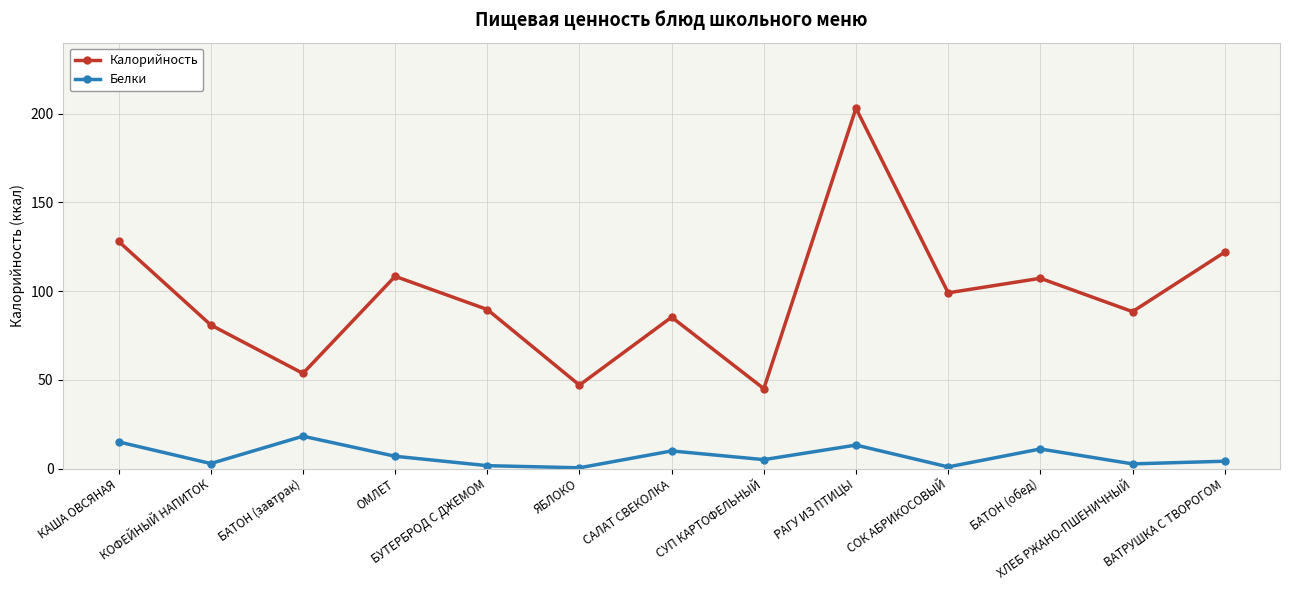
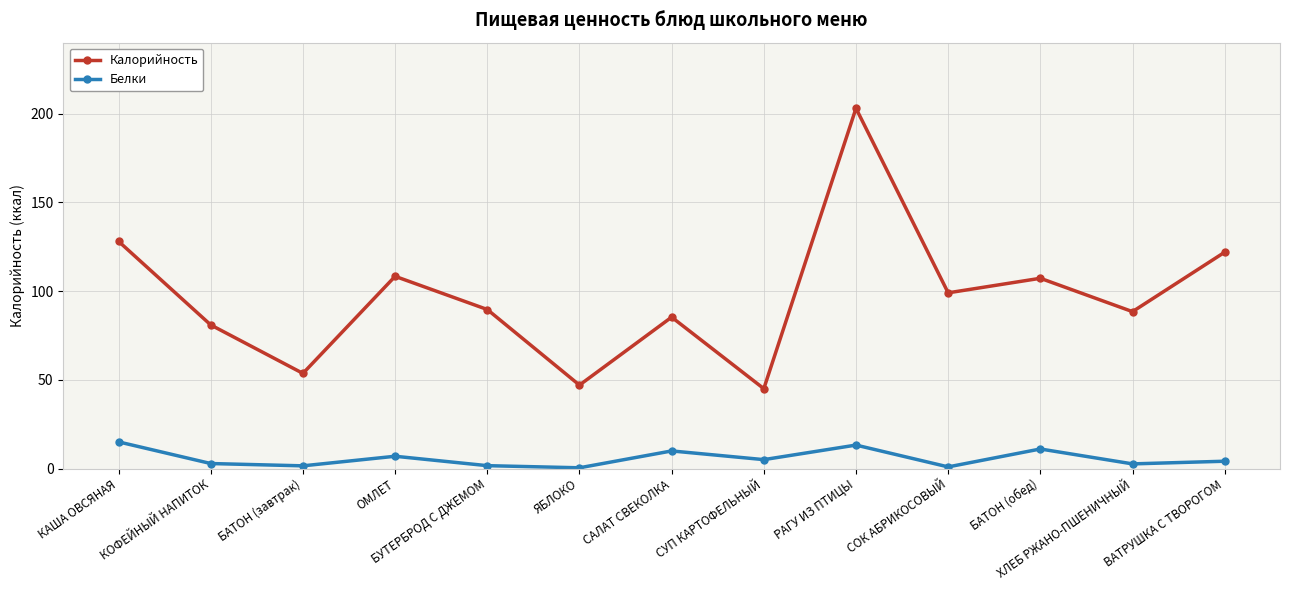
Белки, БАТОН (завтрак): 18 -> 2
